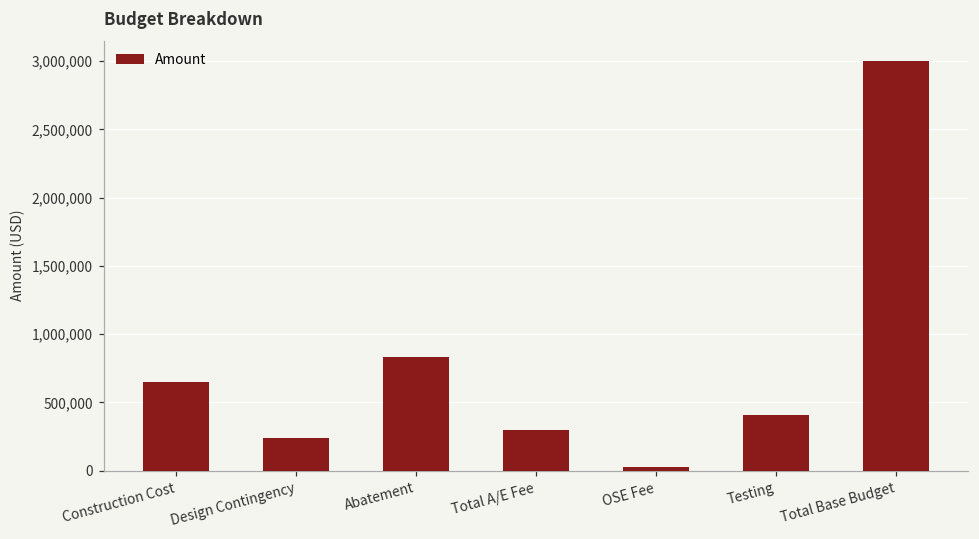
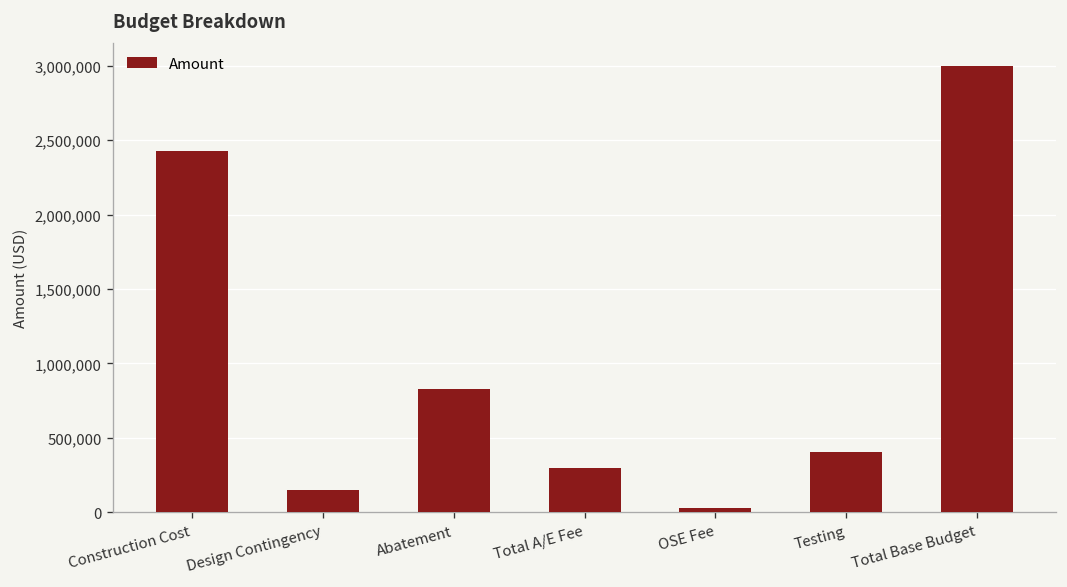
Construction Cost: 650,000 -> 2,430,000
Design Contingency: 240,000 -> 150,000
